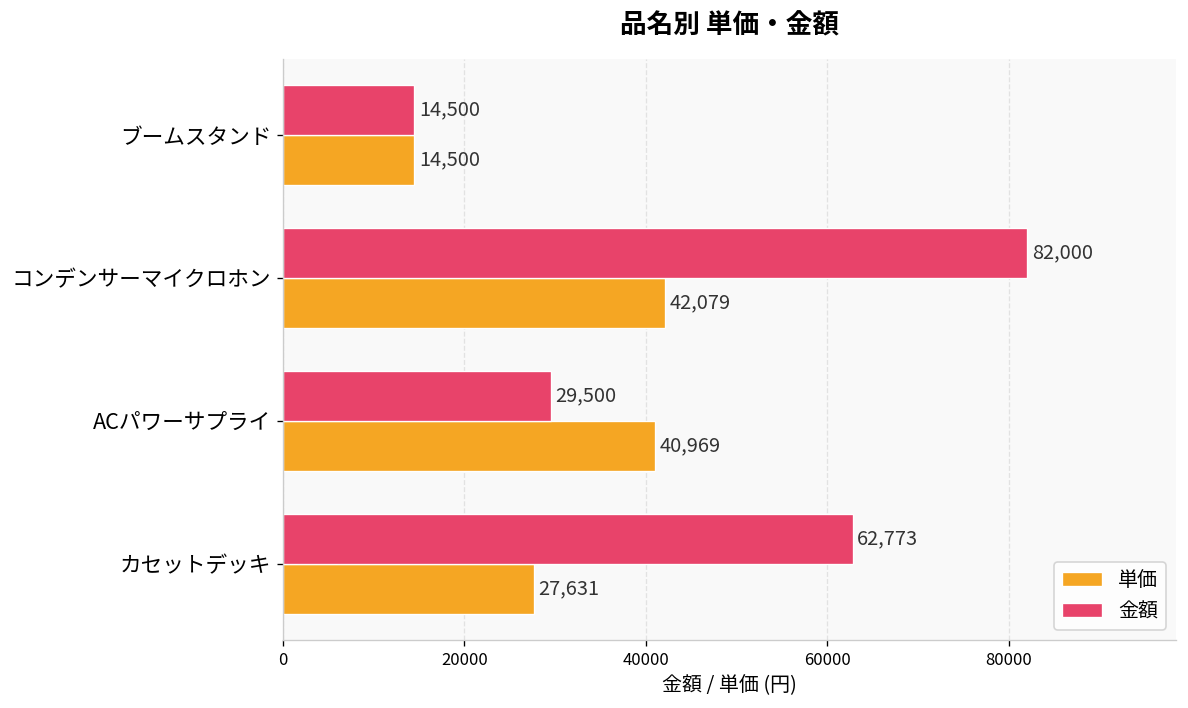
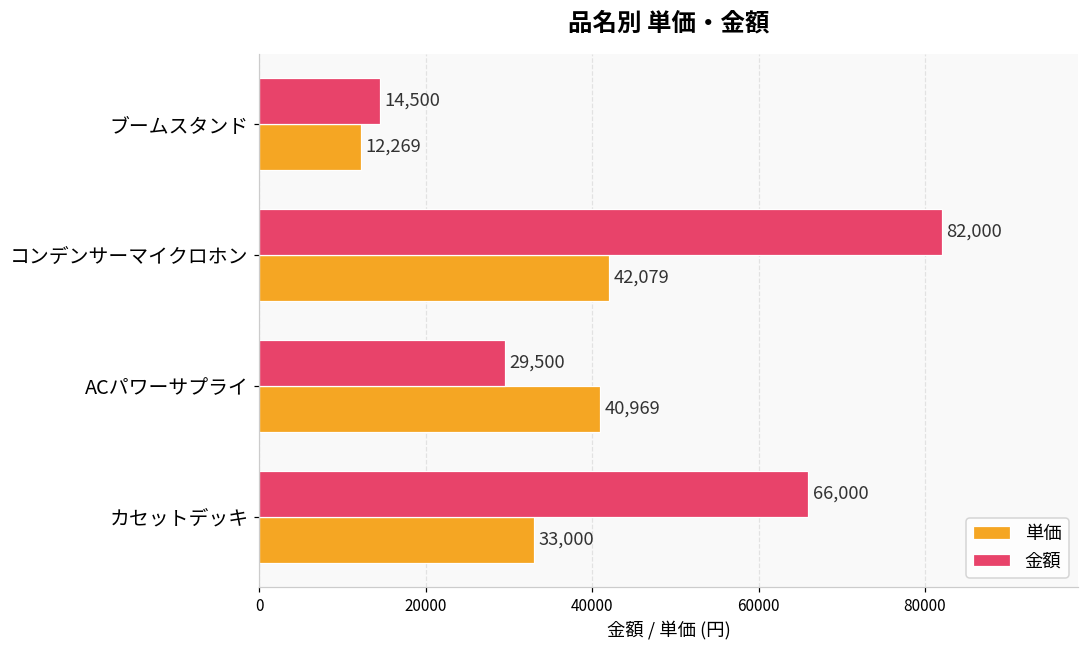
単価, ブームスタンド: 14,500 -> 12,269
金額, カセットデッキ: 62,773 -> 66,000
単価, カセットデッキ: 27,631 -> 33,000
